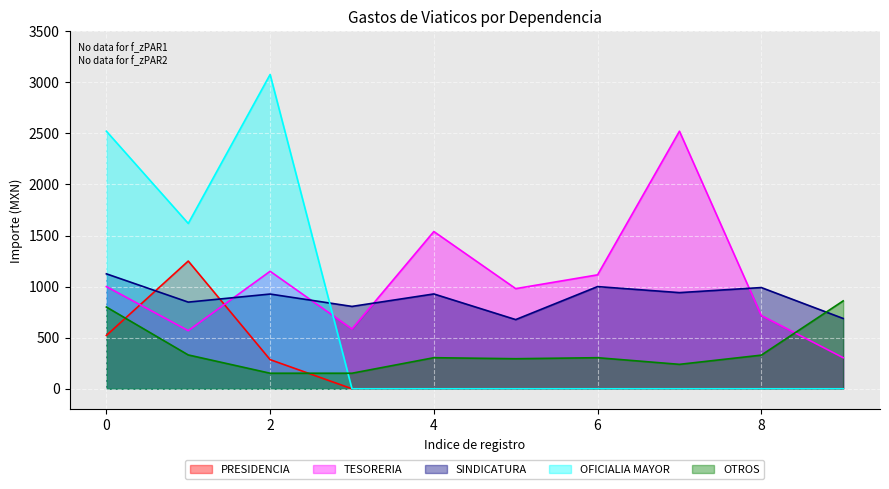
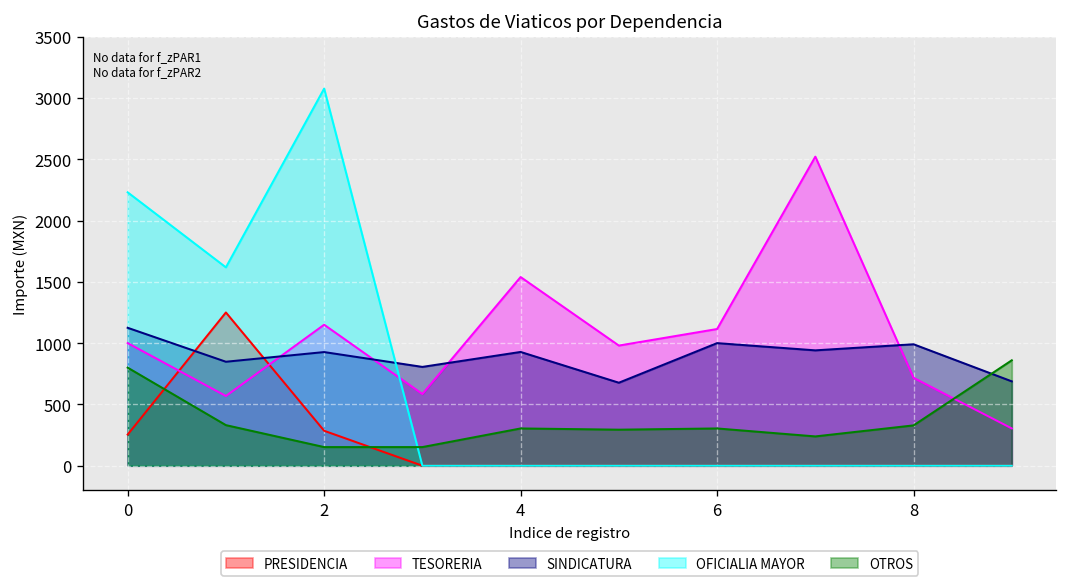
PRESIDENCIA, 0: 520 -> 250
OFICIALIA MAYOR, 0: 2520 -> 2230
